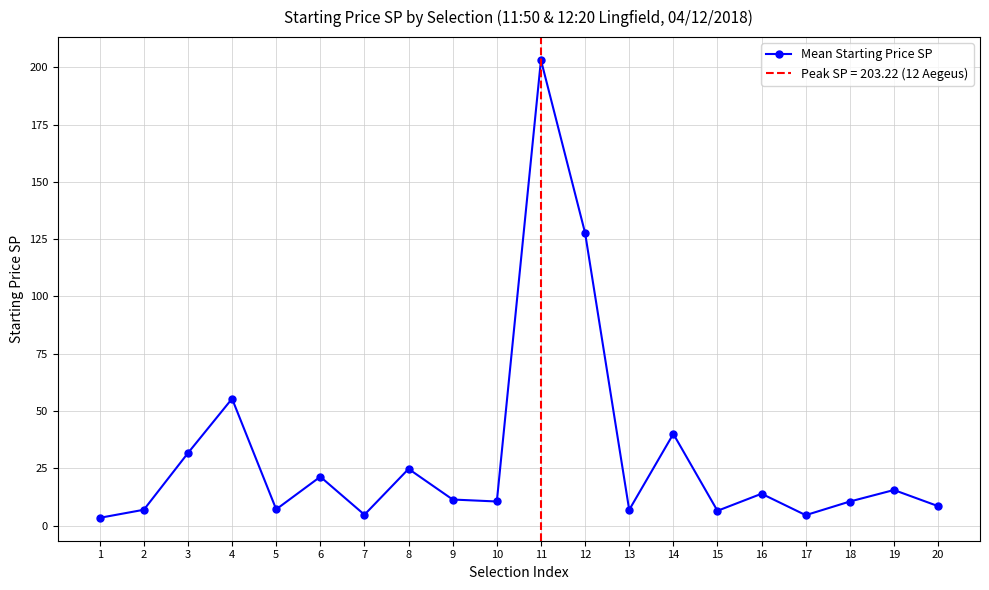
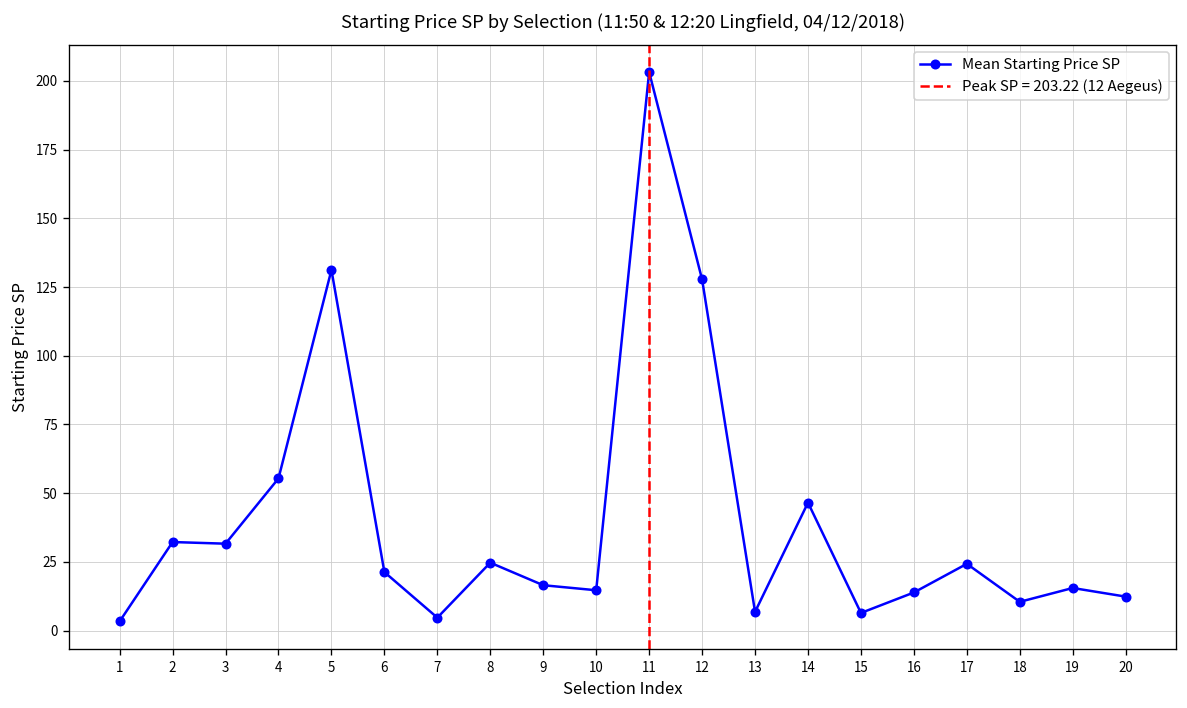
2: 7 -> 32
5: 7 -> 131
9: 11 -> 17
10: 10 -> 15
14: 40 -> 47
17: 5 -> 24
20: 8 -> 12
